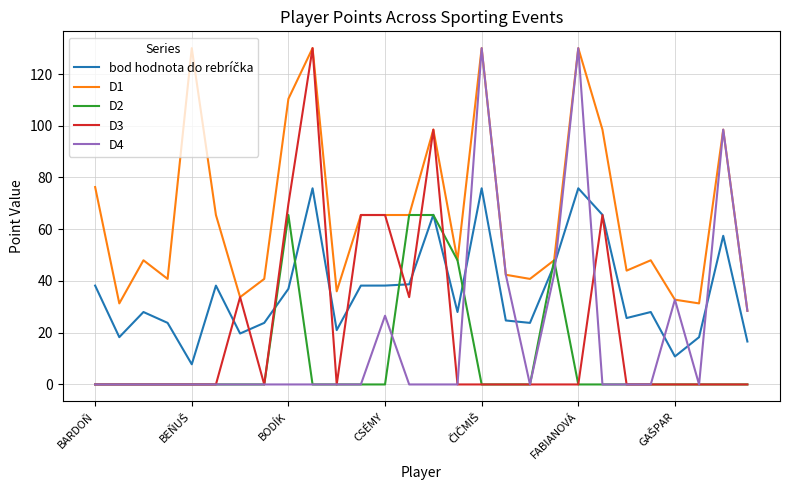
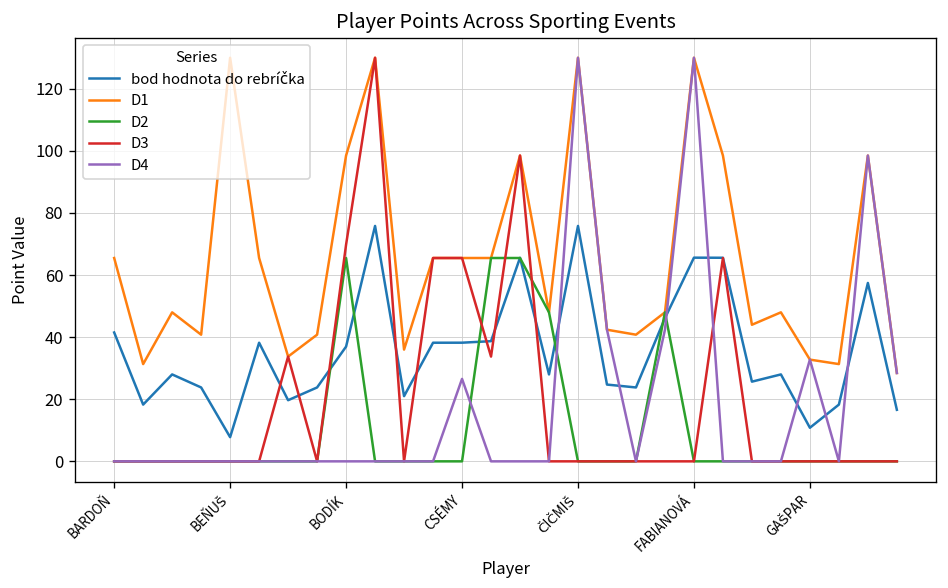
bod hodnota do rebríčka, BARDOŇ: 38 -> 42
D1, BARDOŇ: 76 -> 66
D1, BODÍK: 110 -> 99
bod hodnota do rebríčka, FABIANOVÁ: 76 -> 66
